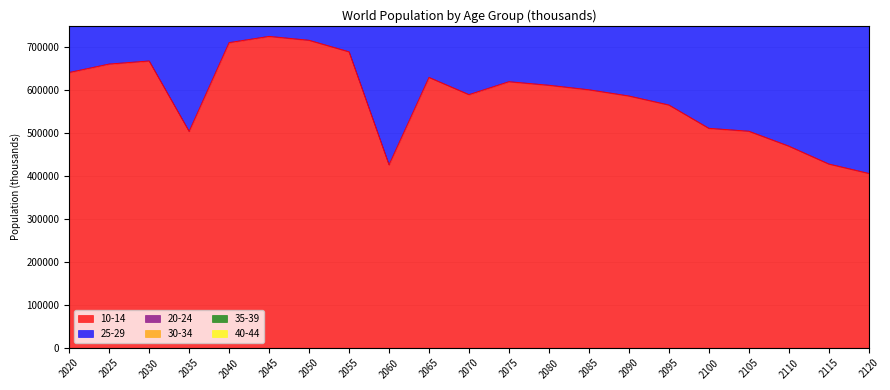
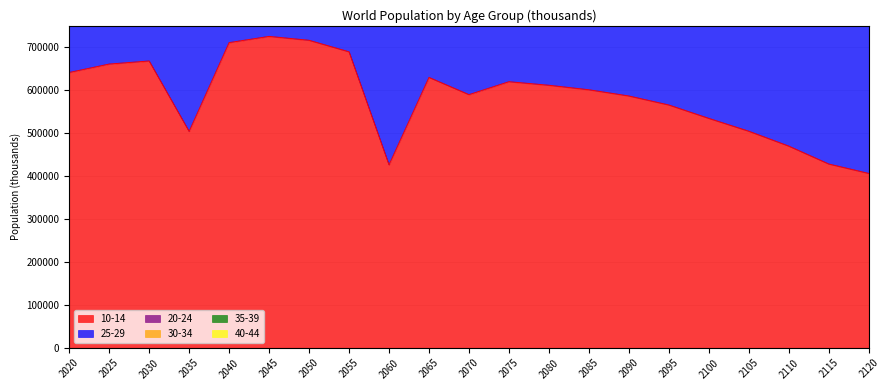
10-14, 2100: 510000 -> 530000
